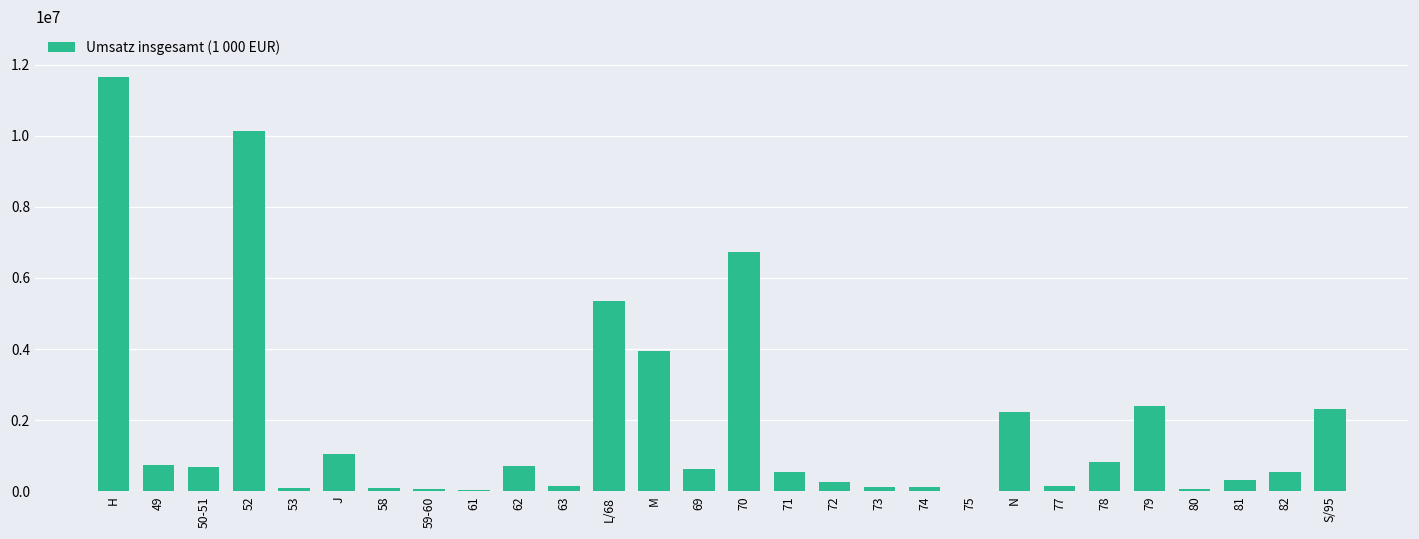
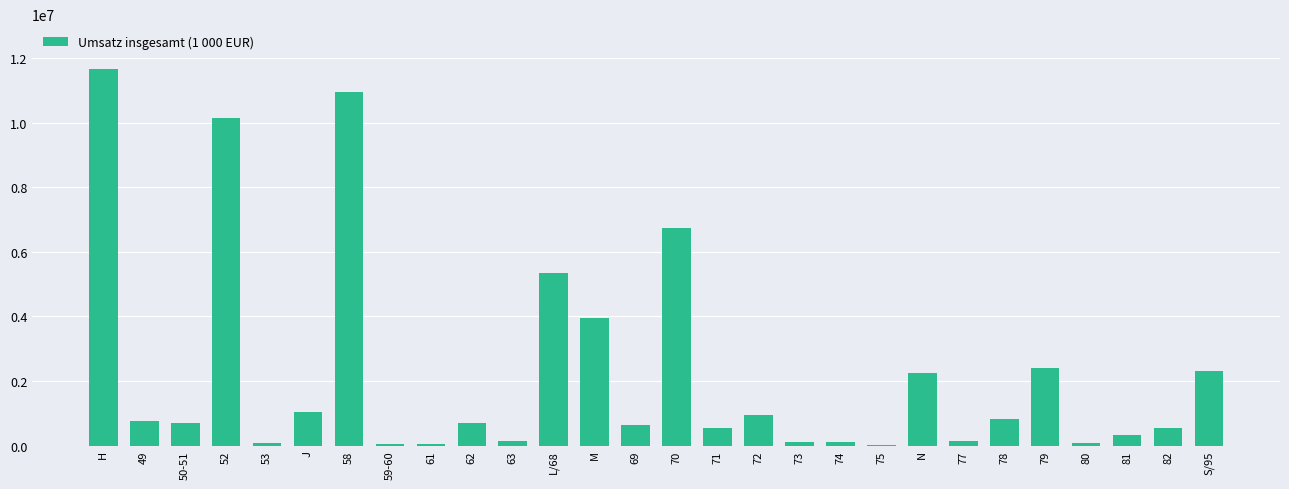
58: 100000 -> 10900000
72: 300000 -> 900000
